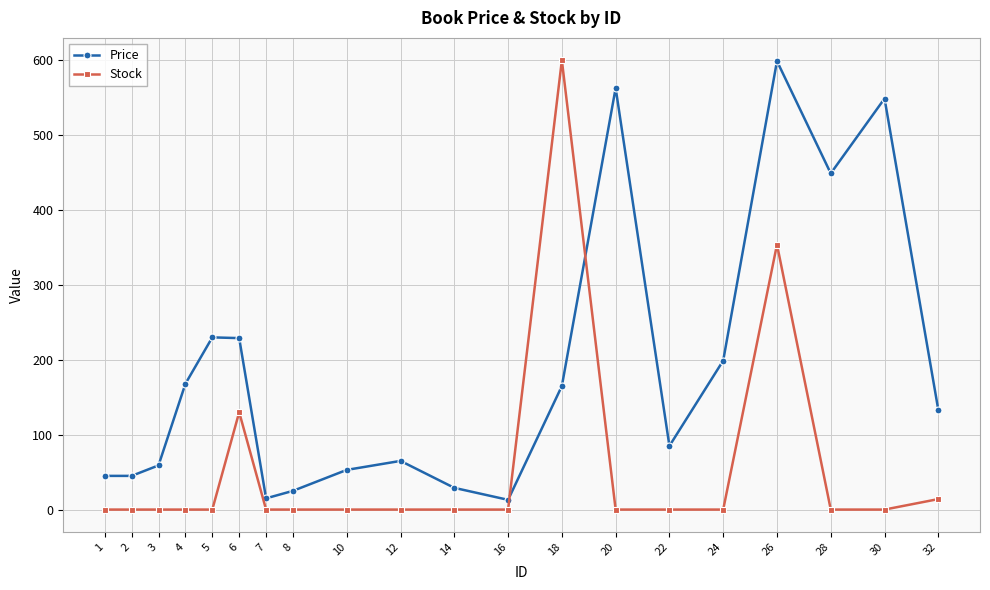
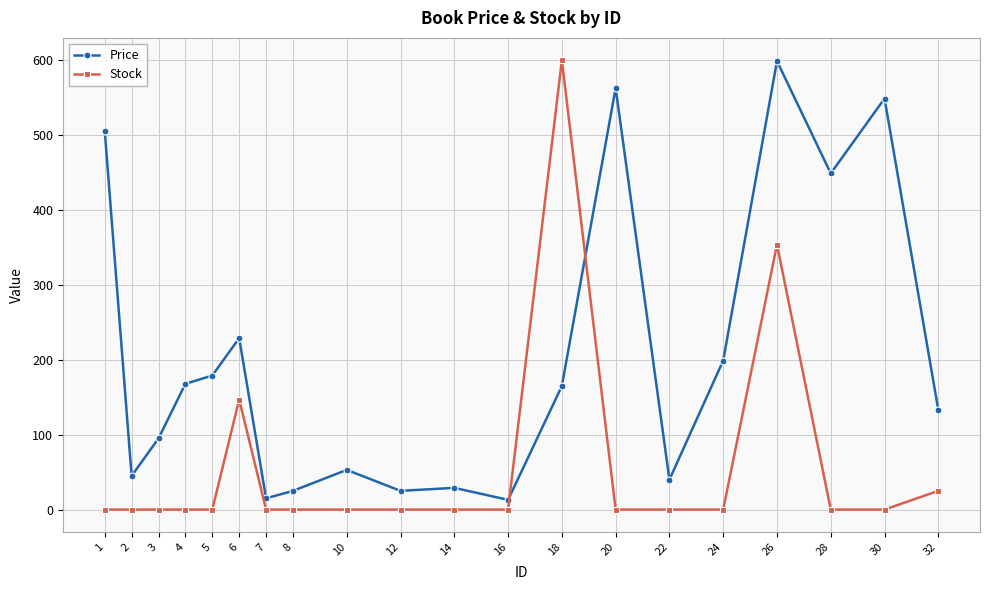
Price, 1: 50 -> 510
Price, 3: 60 -> 100
Price, 5: 230 -> 180
Stock, 6: 130 -> 150
Price, 12: 70 -> 30
Price, 22: 90 -> 40
Stock, 32: 10 -> 30
